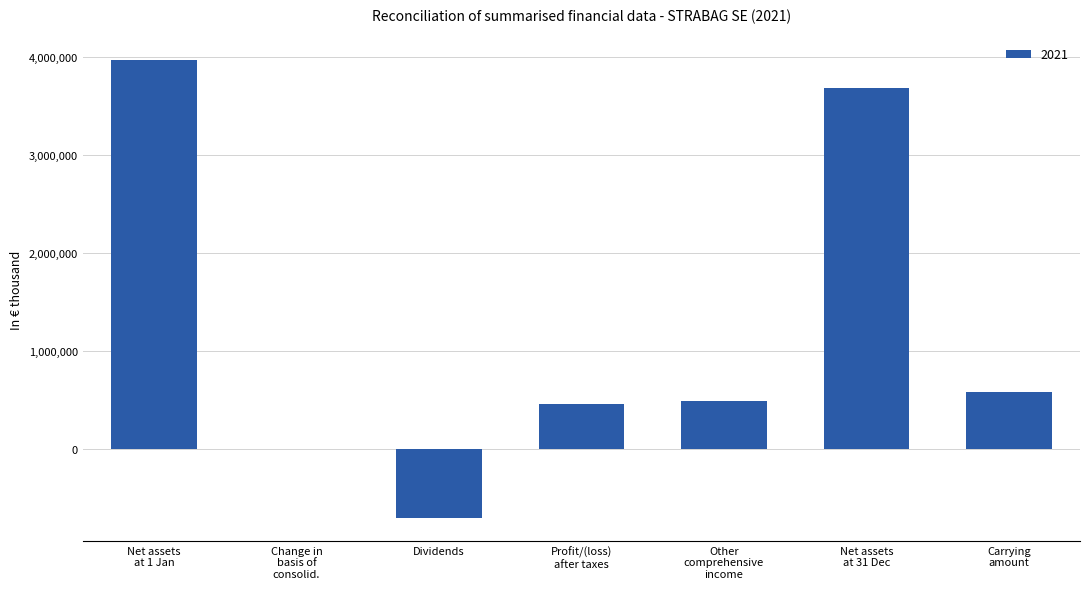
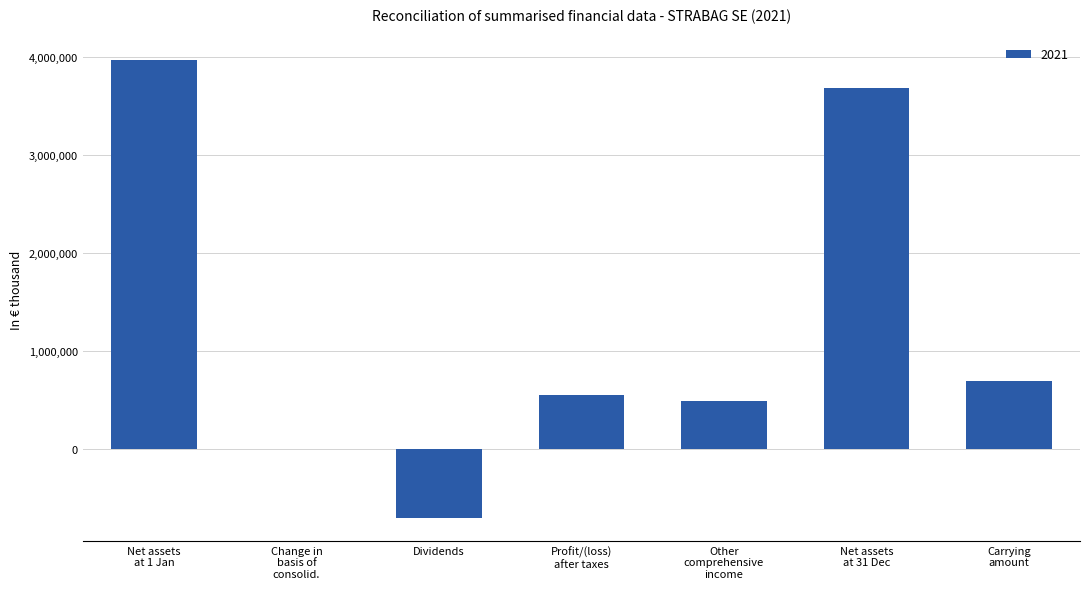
Profit/(loss) after taxes: 460,000 -> 550,000
Carrying amount: 600,000 -> 700,000
